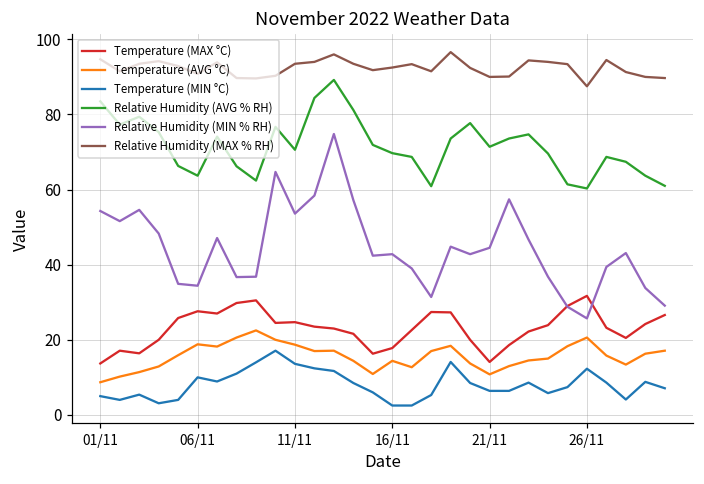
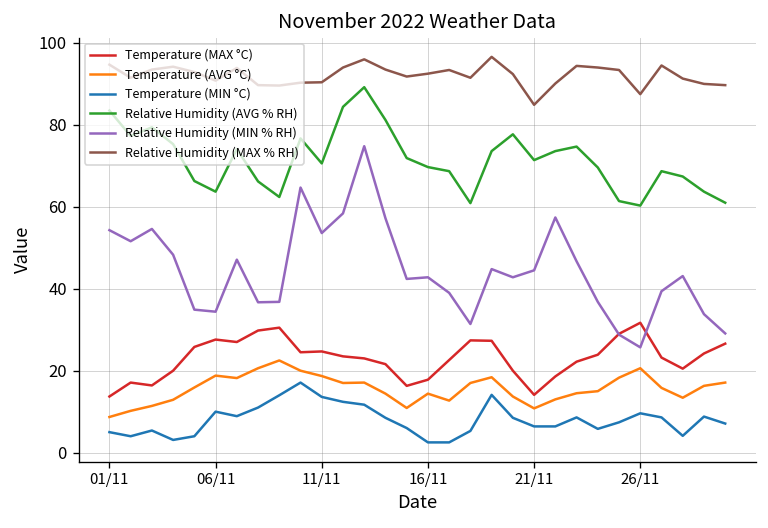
Relative Humidity (MAX % RH), 11/11: 94 -> 90
Relative Humidity (MAX % RH), 21/11: 90 -> 85
Temperature (MIN °C), 26/11: 12 -> 10
